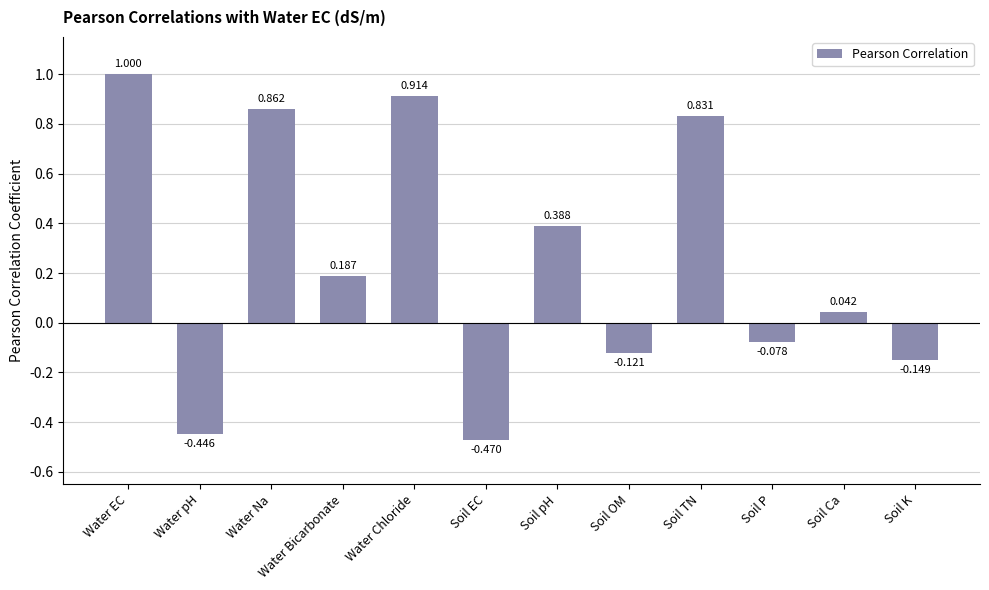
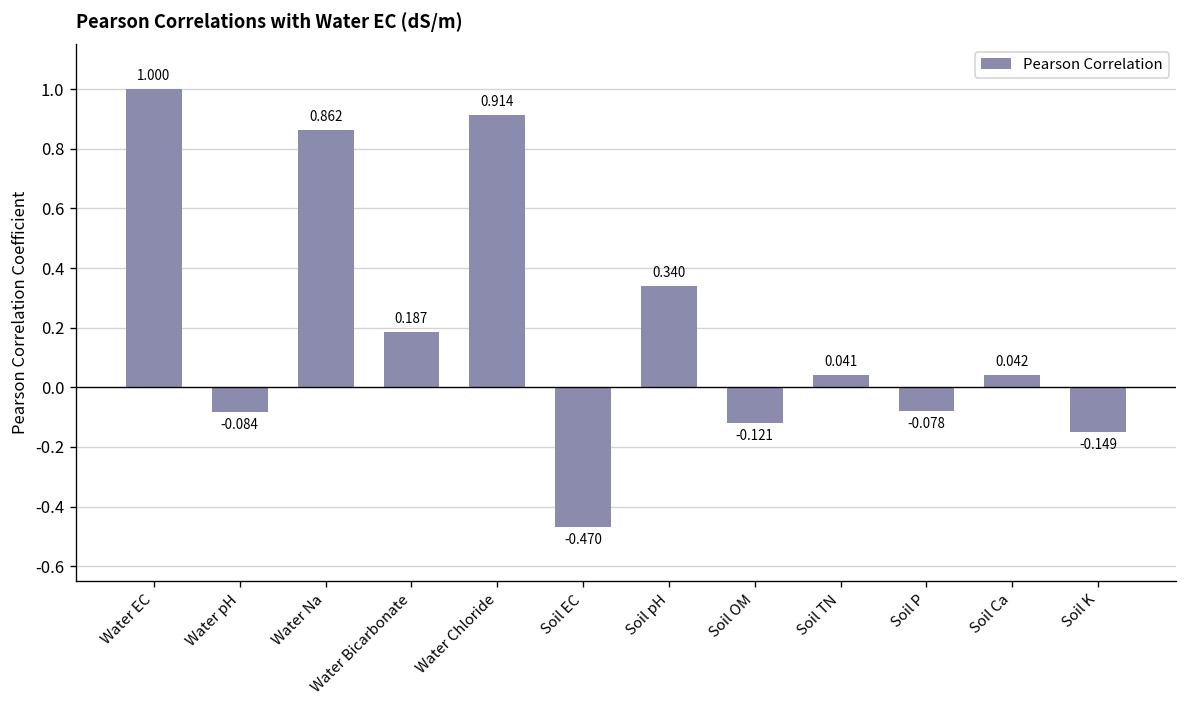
Water pH: -0.446 -> -0.084
Soil pH: 0.388 -> 0.340
Soil TN: 0.831 -> 0.041
